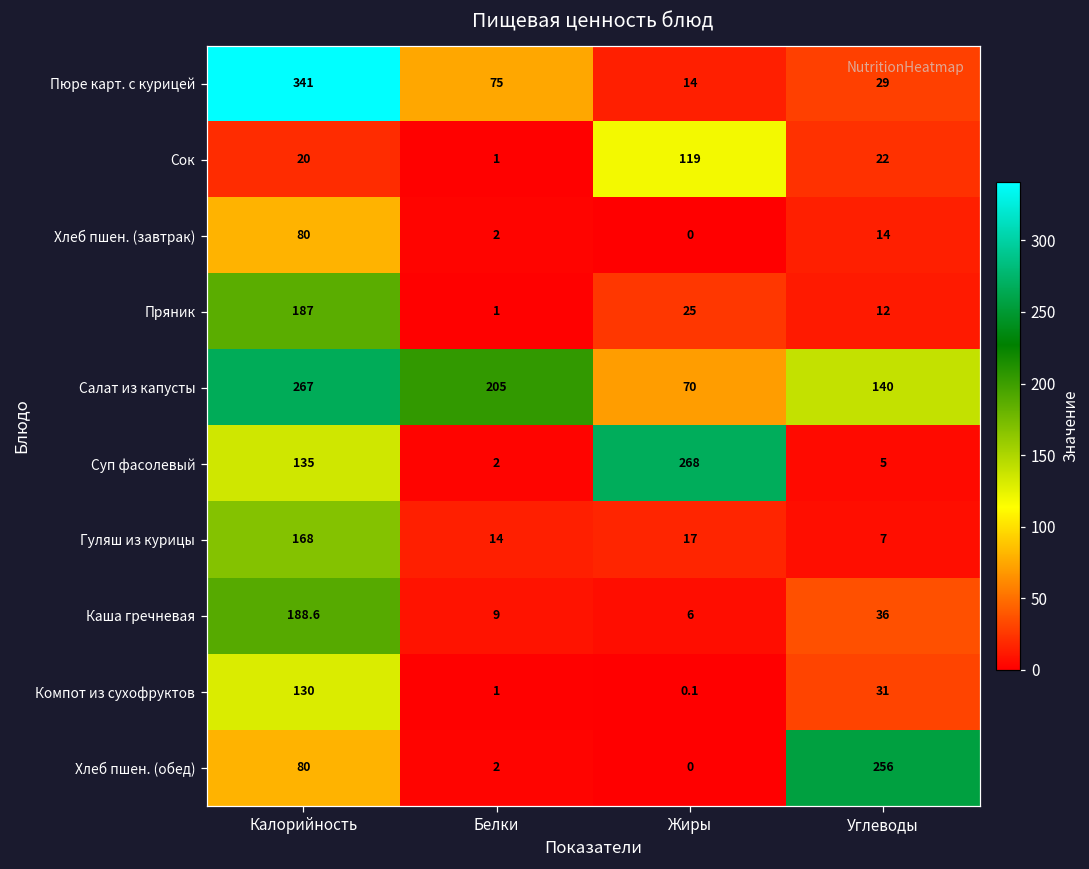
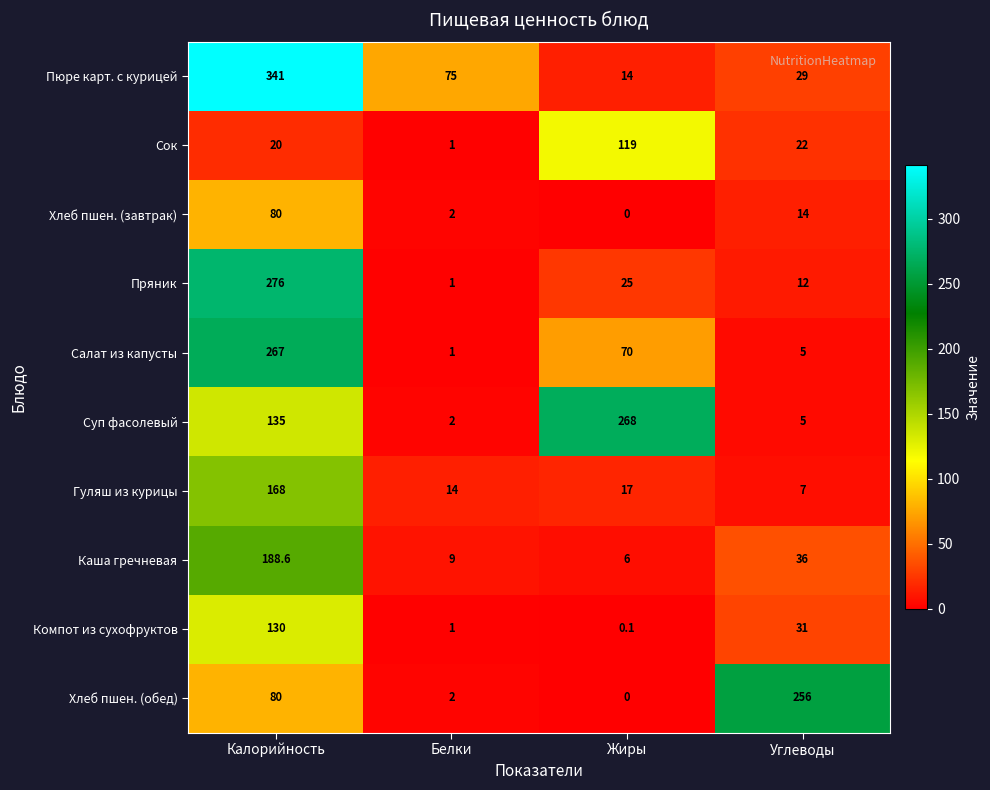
Пряник, Калорийность: 187 -> 276
Салат из капусты, Белки: 205 -> 1
Салат из капусты, Углеводы: 140 -> 5
